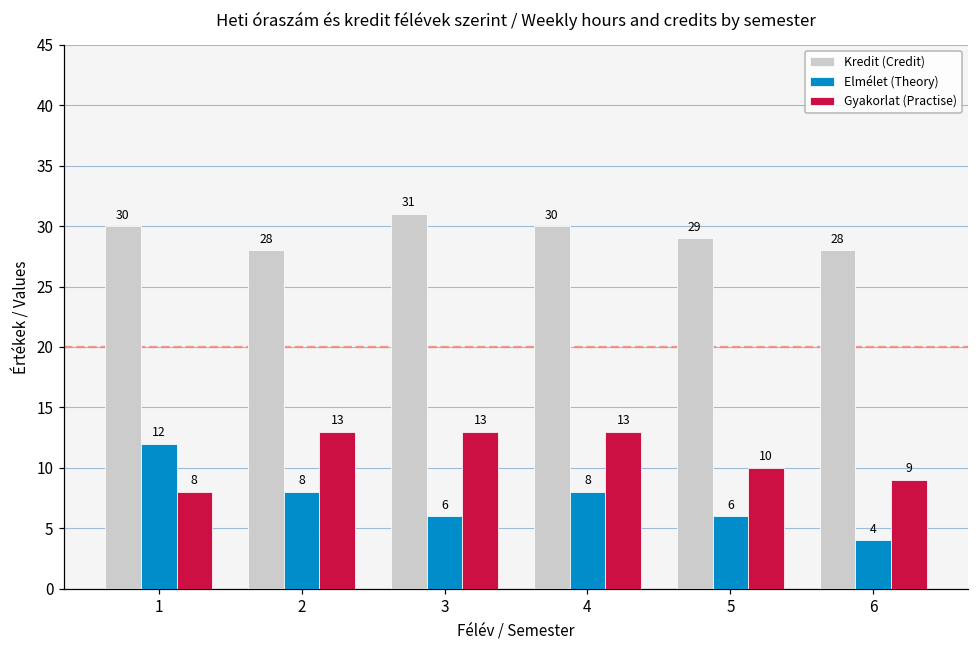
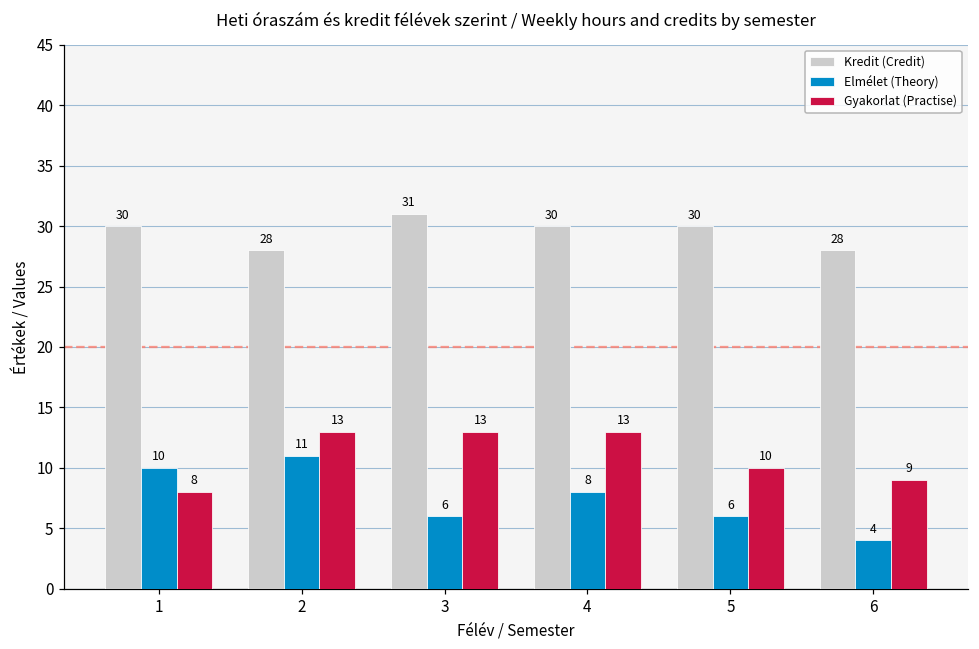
Elmélet (Theory), 1: 12 -> 10
Elmélet (Theory), 2: 8 -> 11
Kredit (Credit), 5: 29 -> 30
